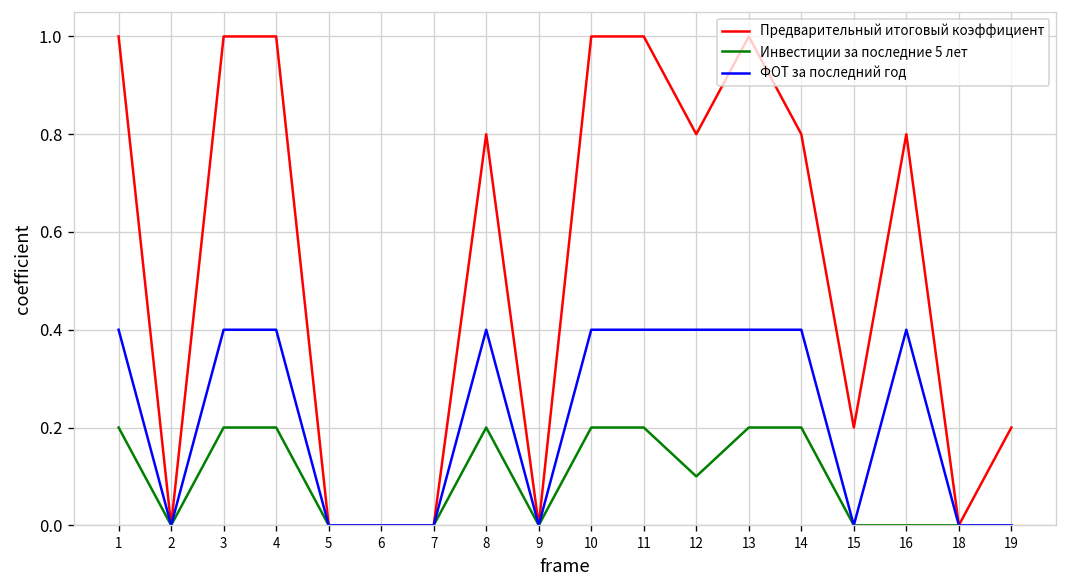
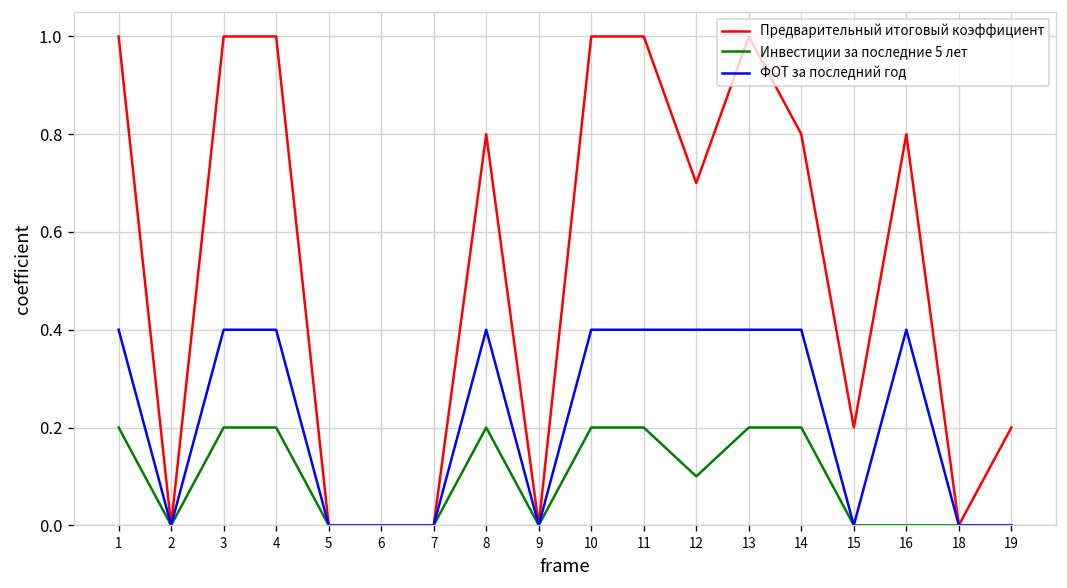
Предварительный итоговый коэффициент, 12: 0.8 -> 0.7
